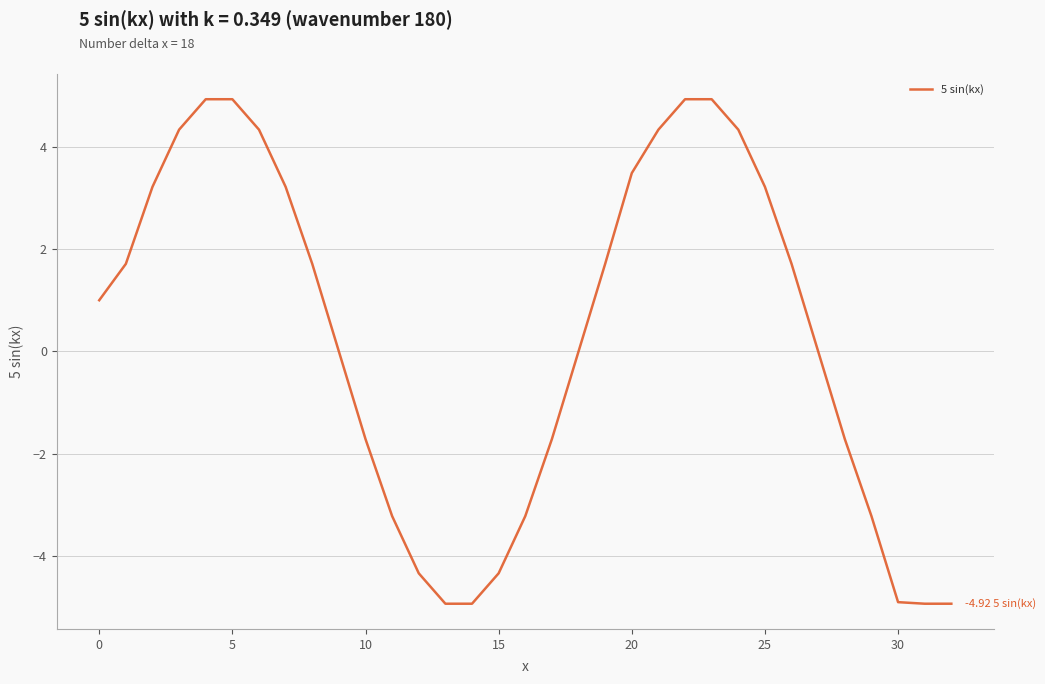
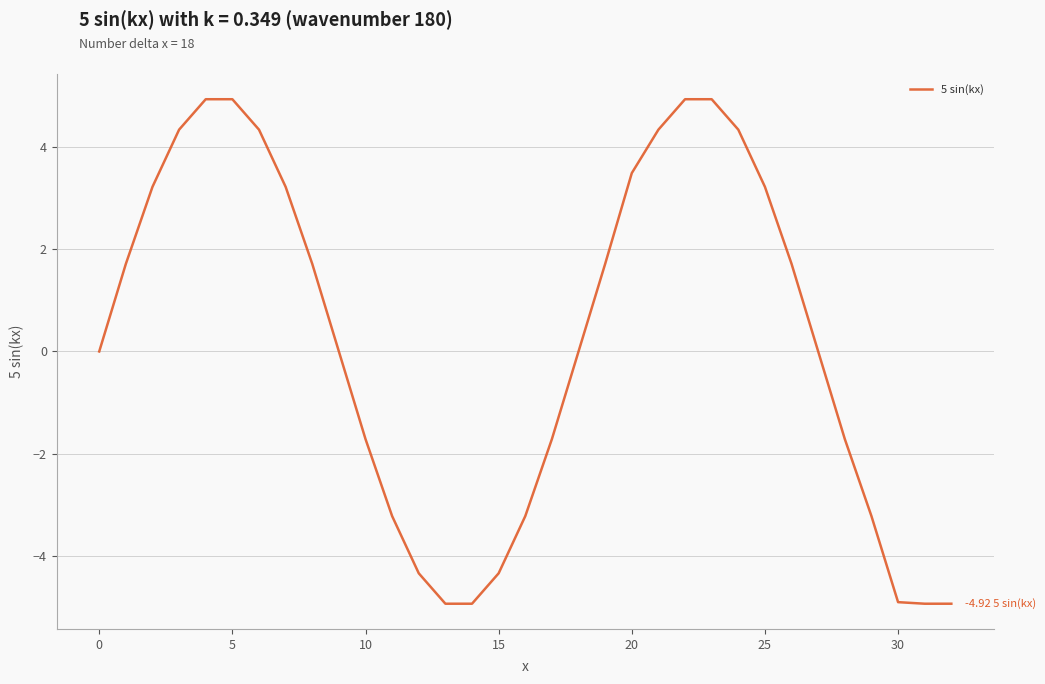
0: 1 -> 0
